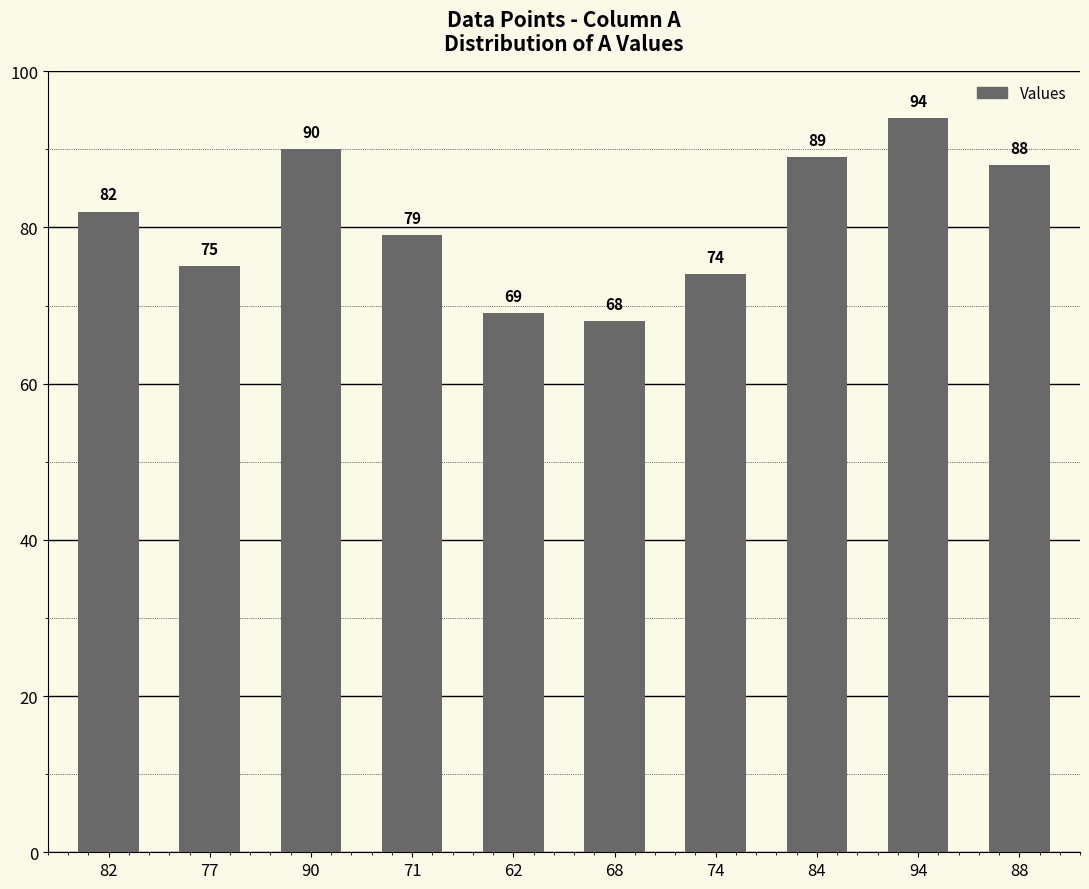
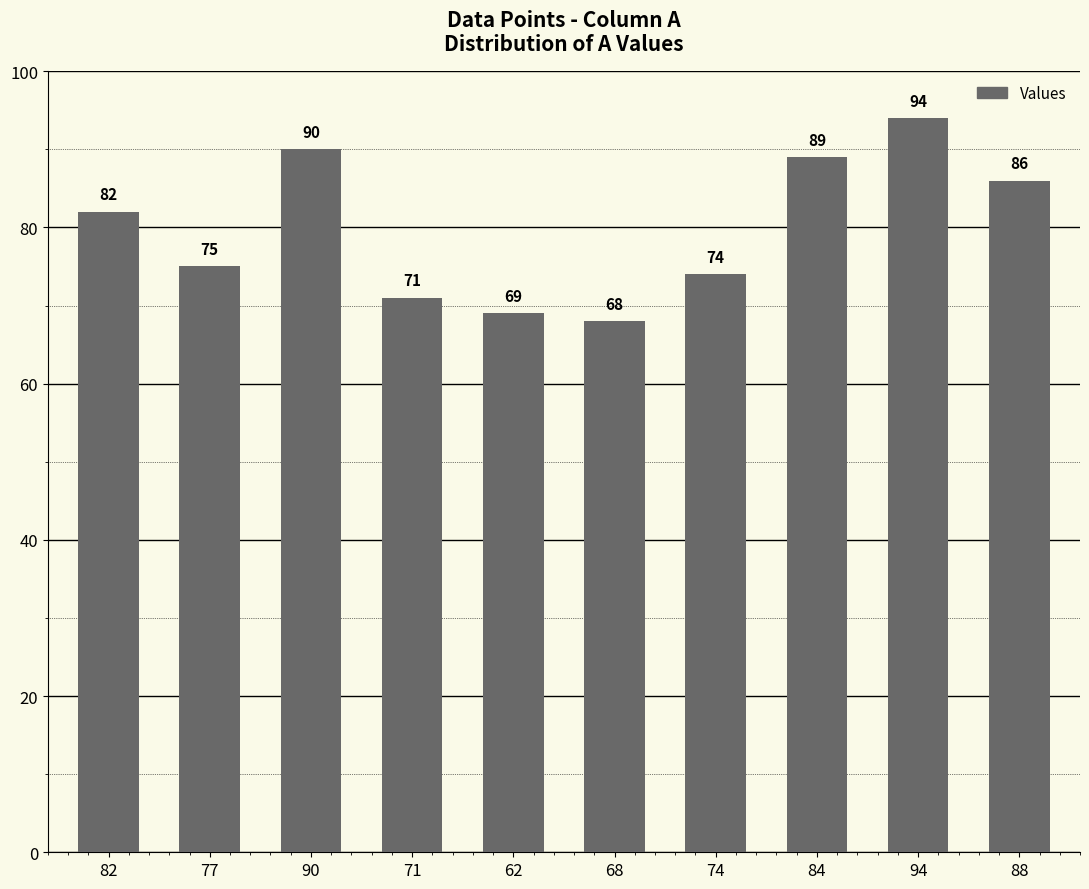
71: 79 -> 71
88: 88 -> 86
